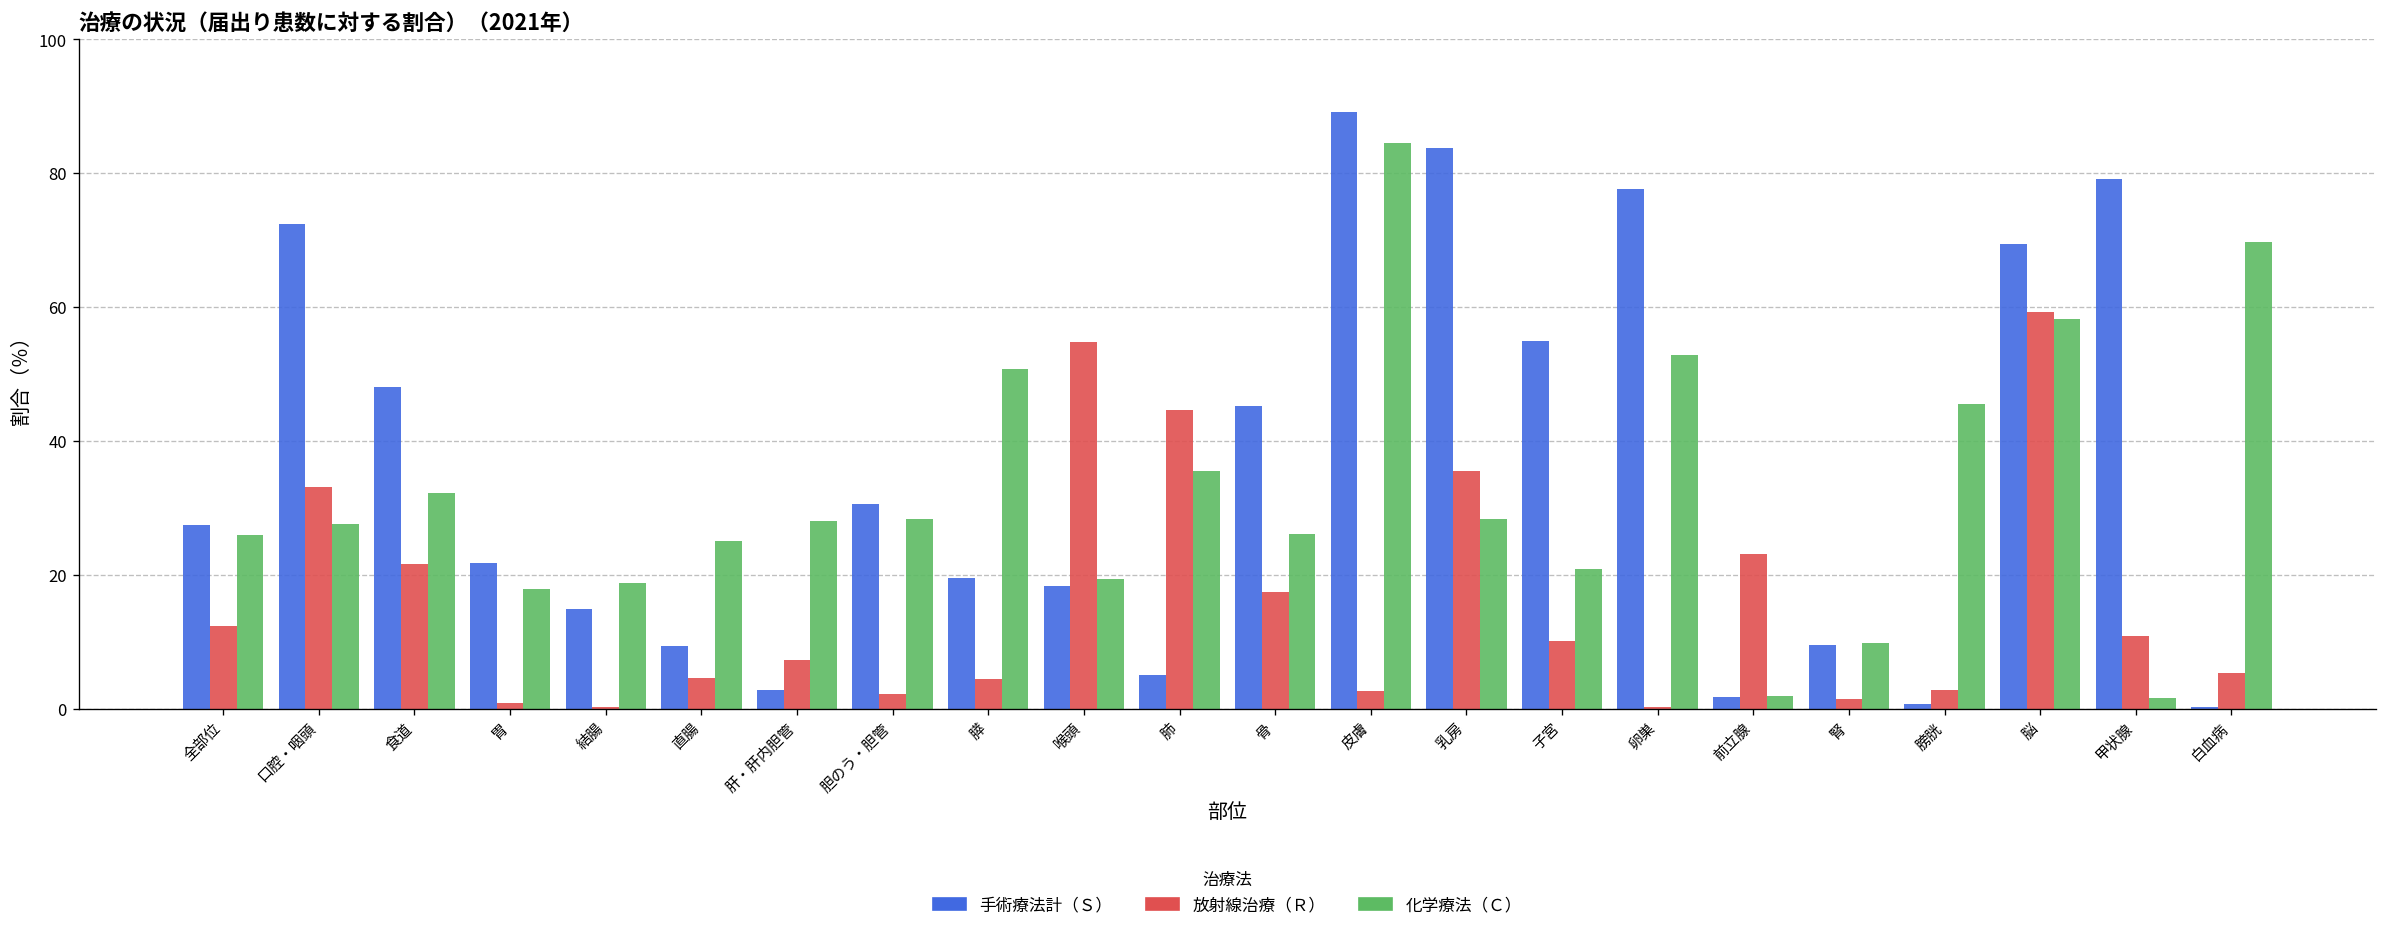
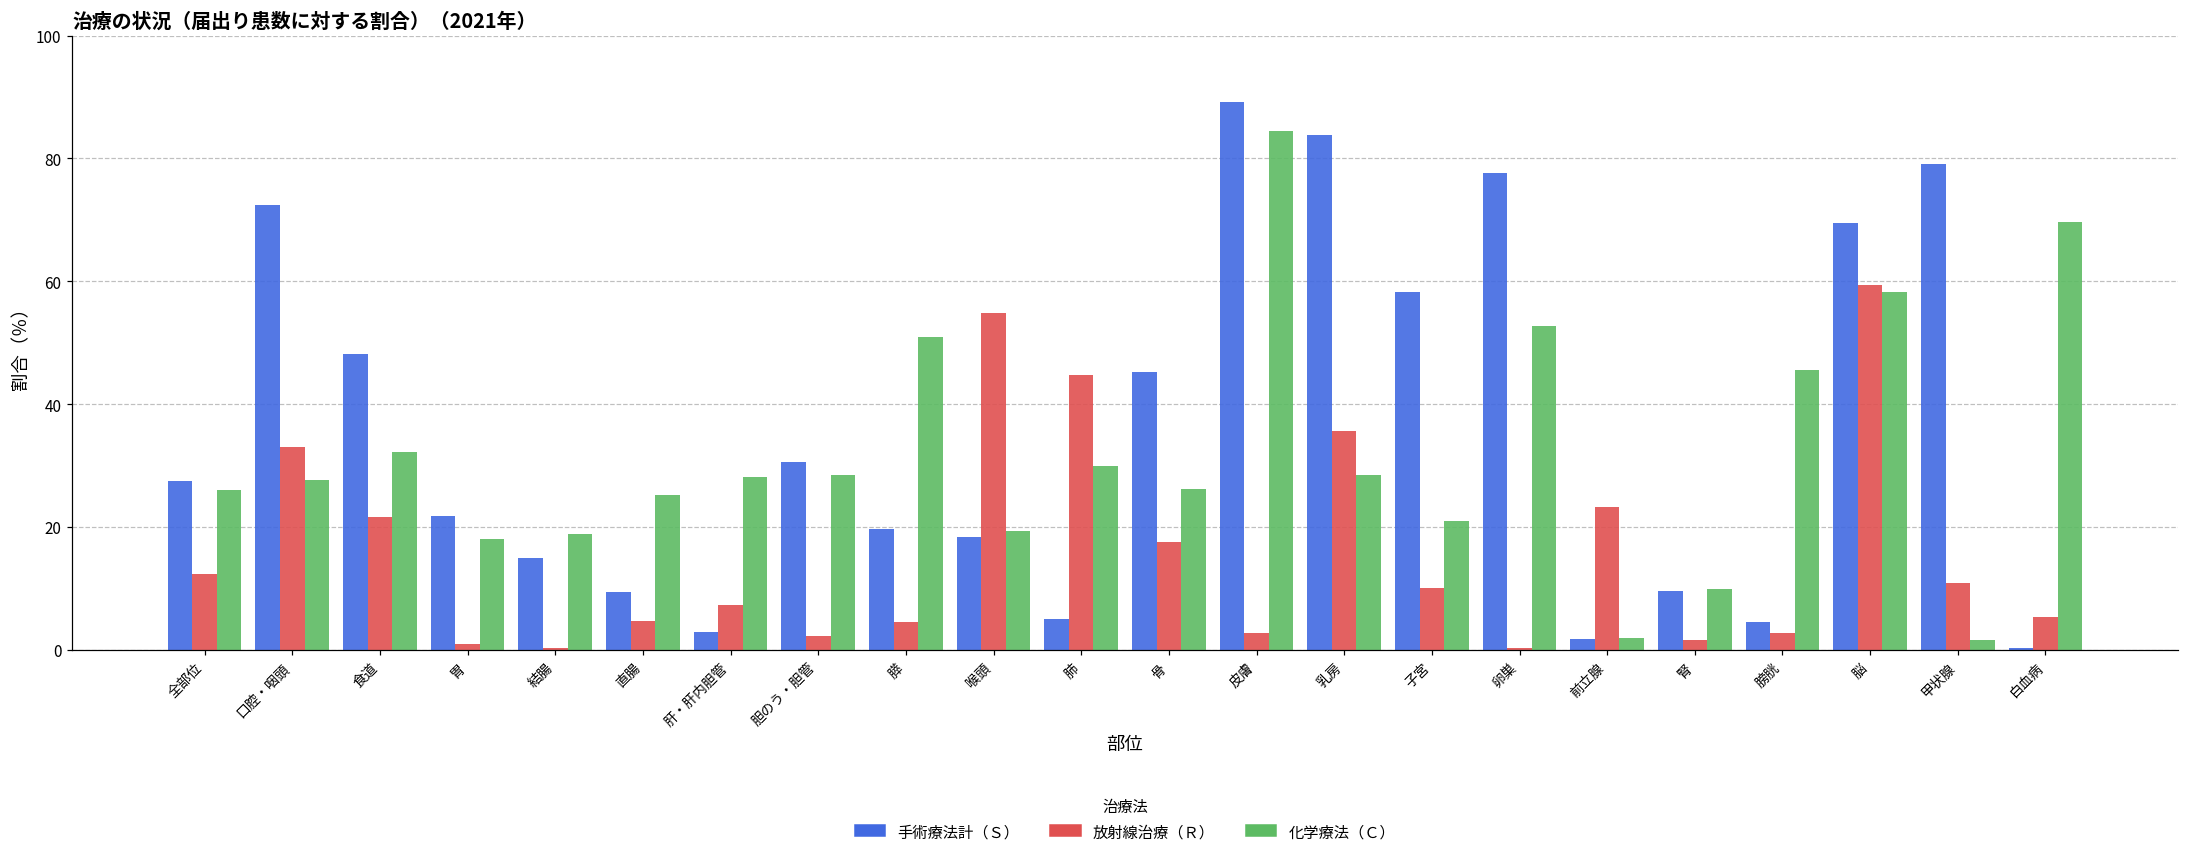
化学療法（Ｃ）, 肺: 35 -> 30
手術療法計（Ｓ）, 子宮: 55 -> 58
手術療法計（Ｓ）, 膀胱: 1 -> 4
